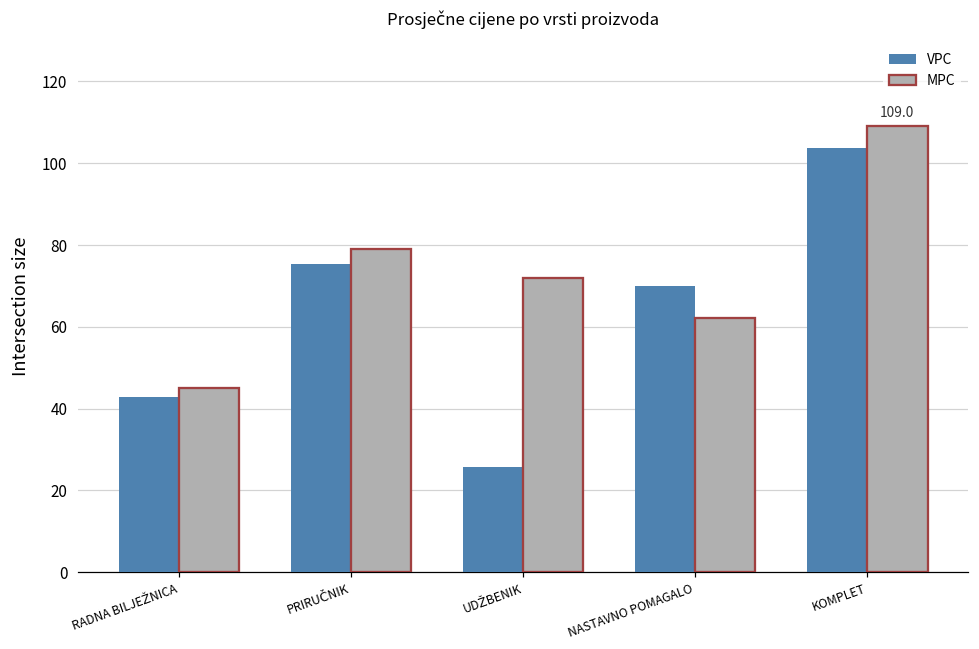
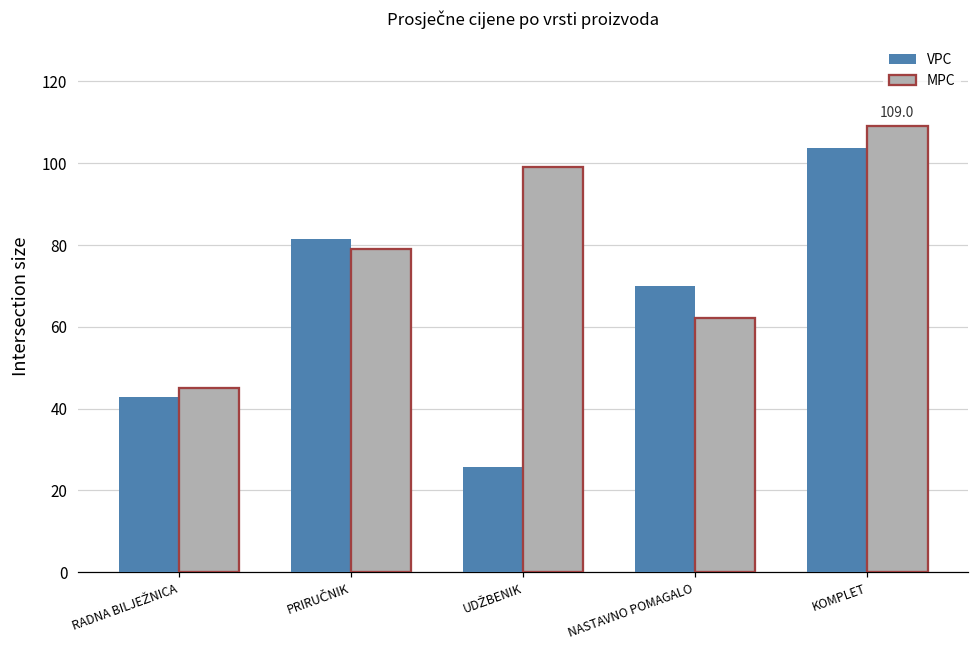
VPC, PRIRUČNIK: 75 -> 81
MPC, UDŽBENIK: 72 -> 99
